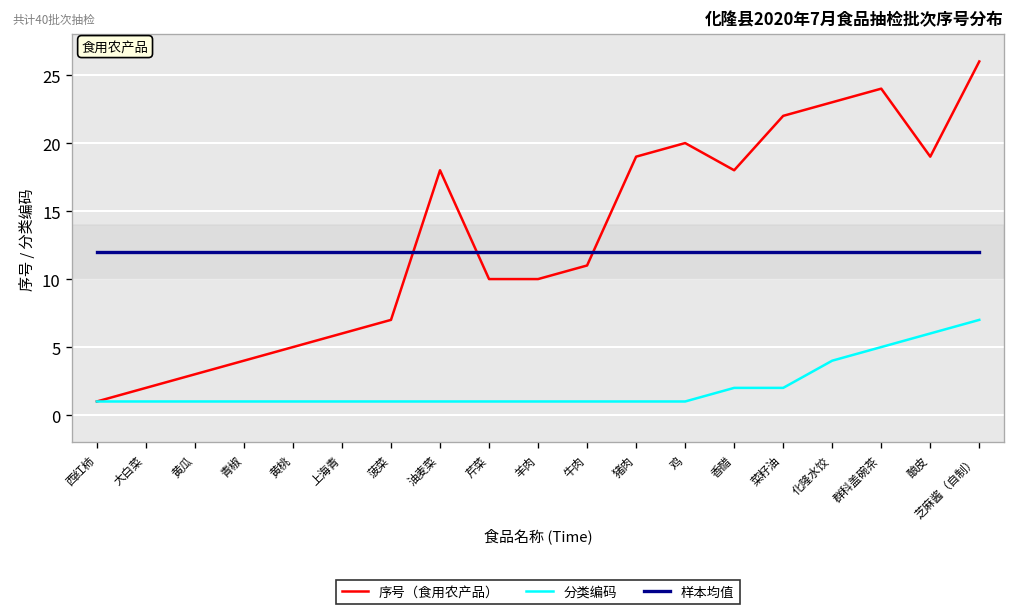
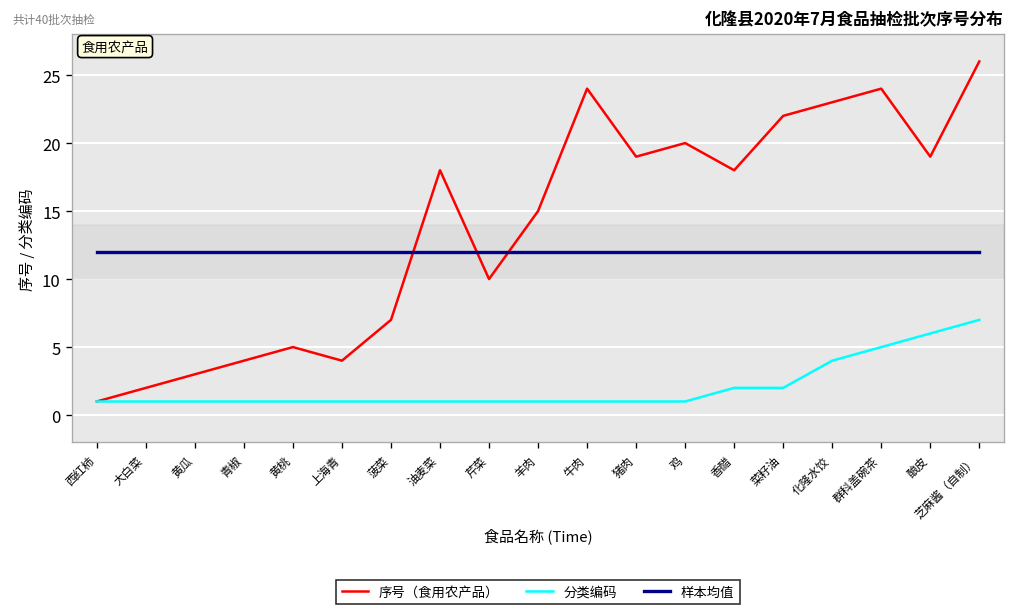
序号（食用农产品）, 上海青: 6 -> 4
序号（食用农产品）, 羊肉: 10 -> 15
序号（食用农产品）, 牛肉: 11 -> 24
